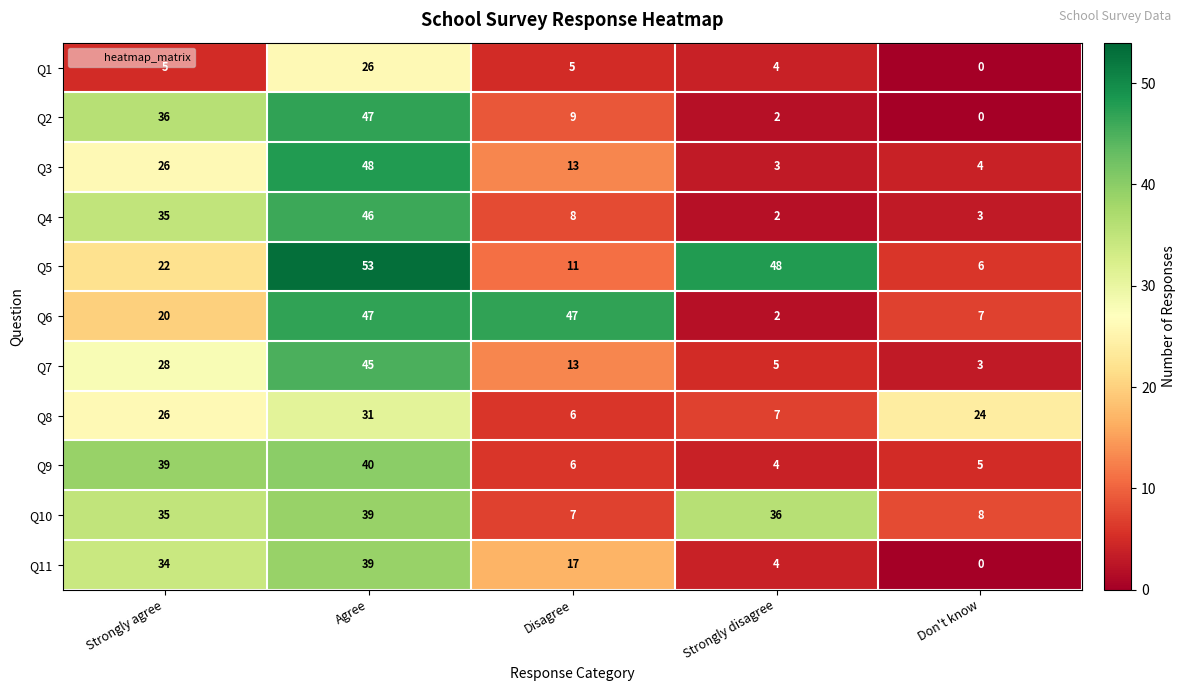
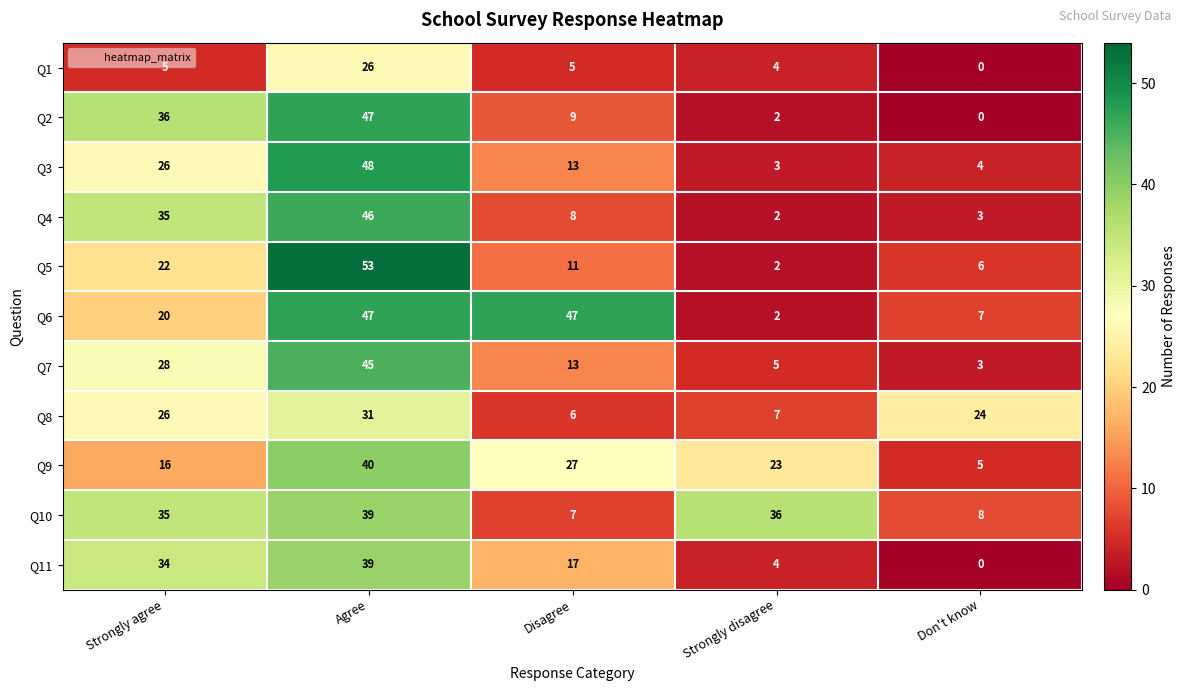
Q5, Strongly disagree: 48 -> 2
Q9, Strongly agree: 39 -> 16
Q9, Disagree: 6 -> 27
Q9, Strongly disagree: 4 -> 23
